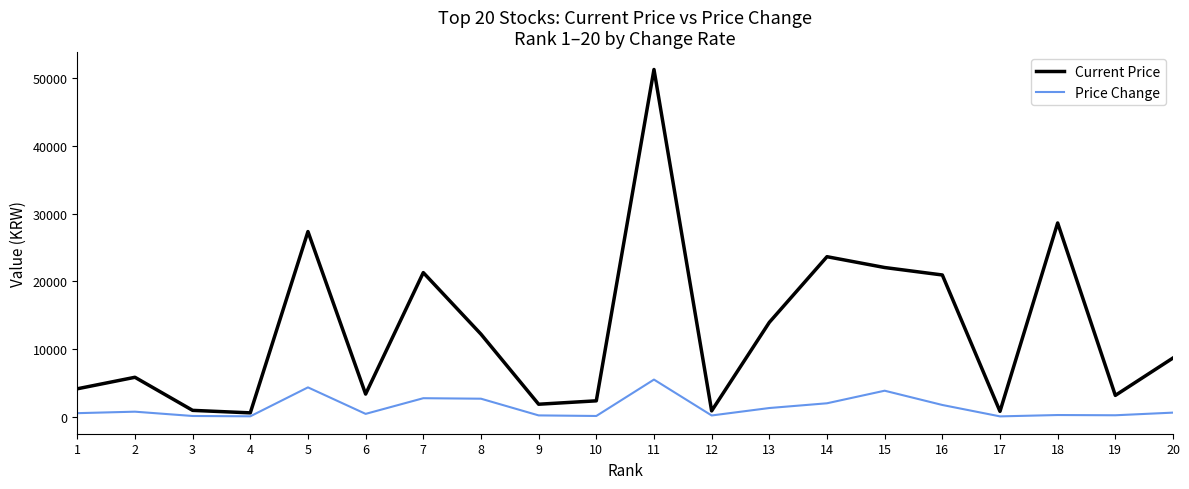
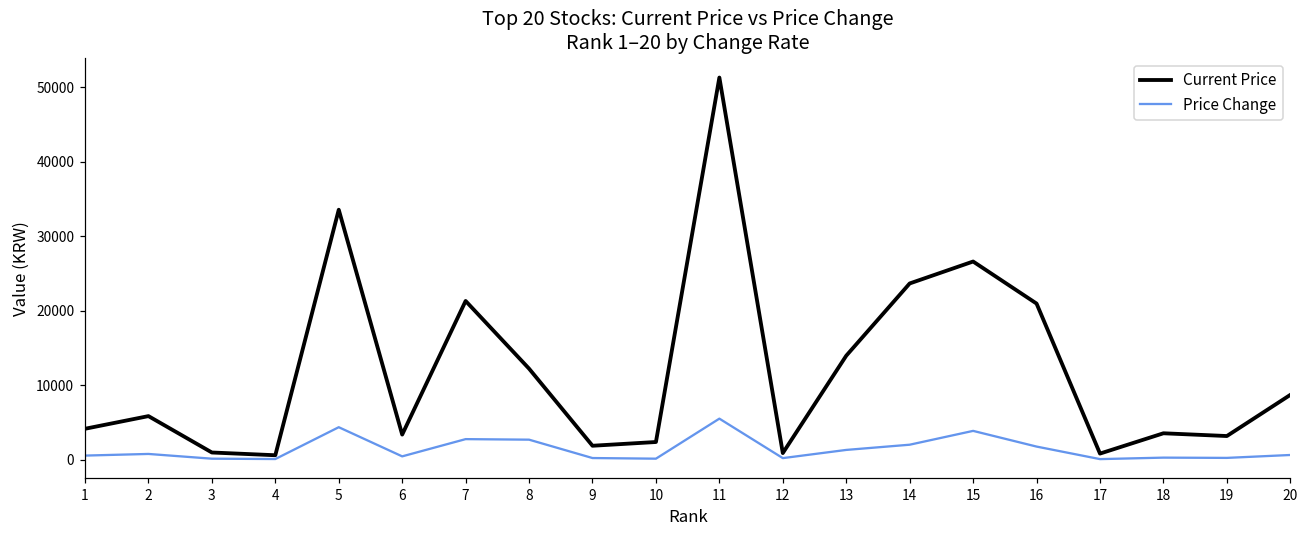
Current Price, 5: 27000 -> 34000
Current Price, 15: 22000 -> 27000
Current Price, 18: 29000 -> 4000
